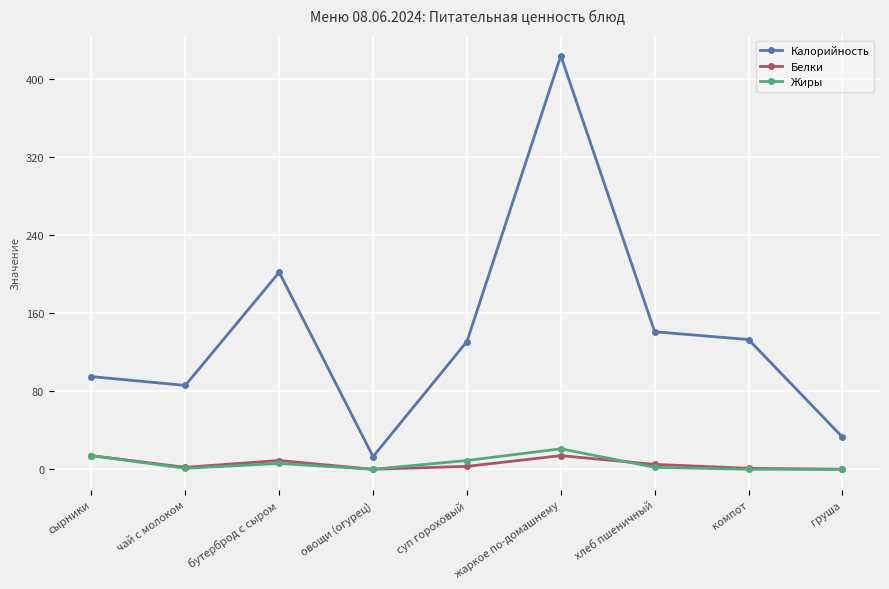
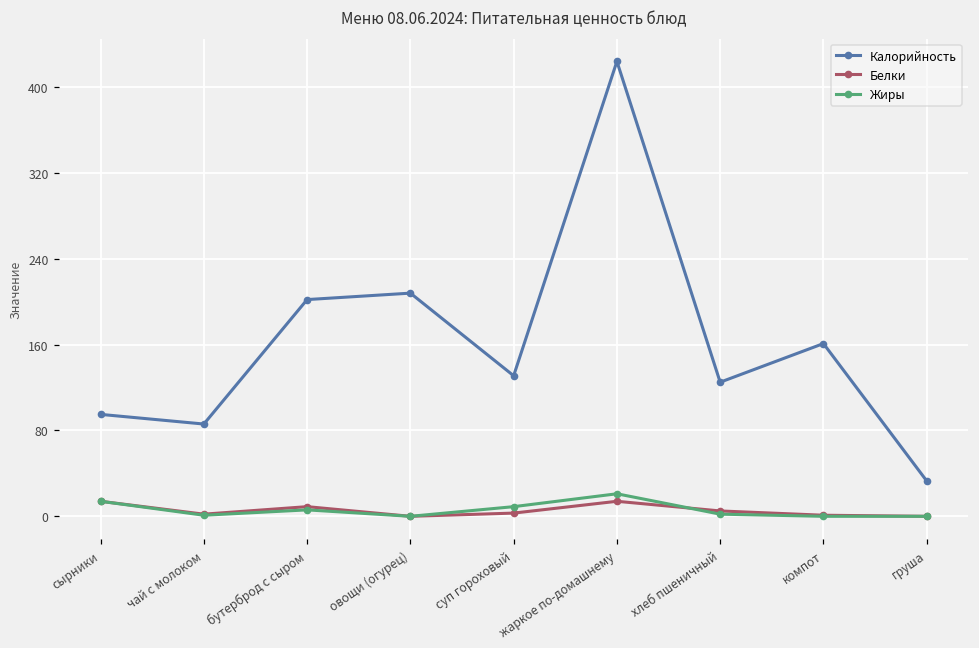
Калорийность, овощи (огурец): 10 -> 210
Калорийность, хлеб пшеничный: 140 -> 130
Калорийность, компот: 130 -> 160
